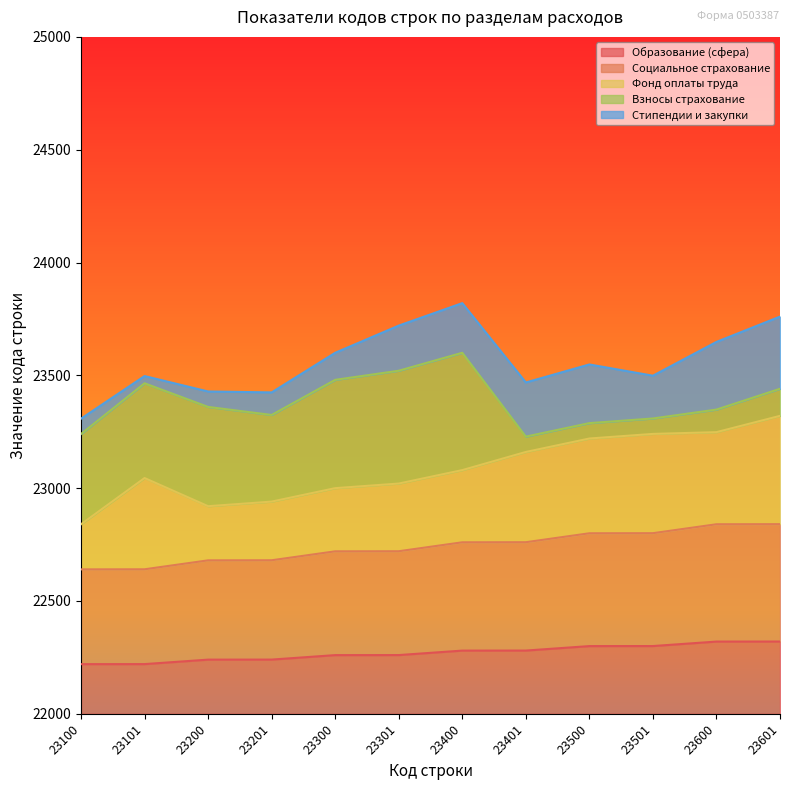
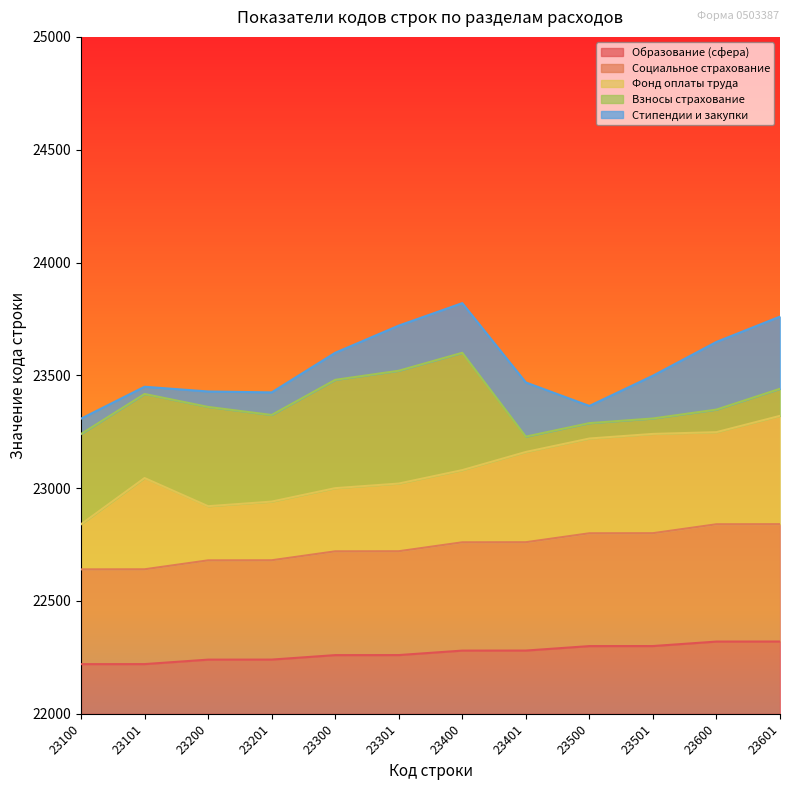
Взносы страхование, 23101: 420 -> 370
Стипендии и закупки, 23500: 260 -> 80
